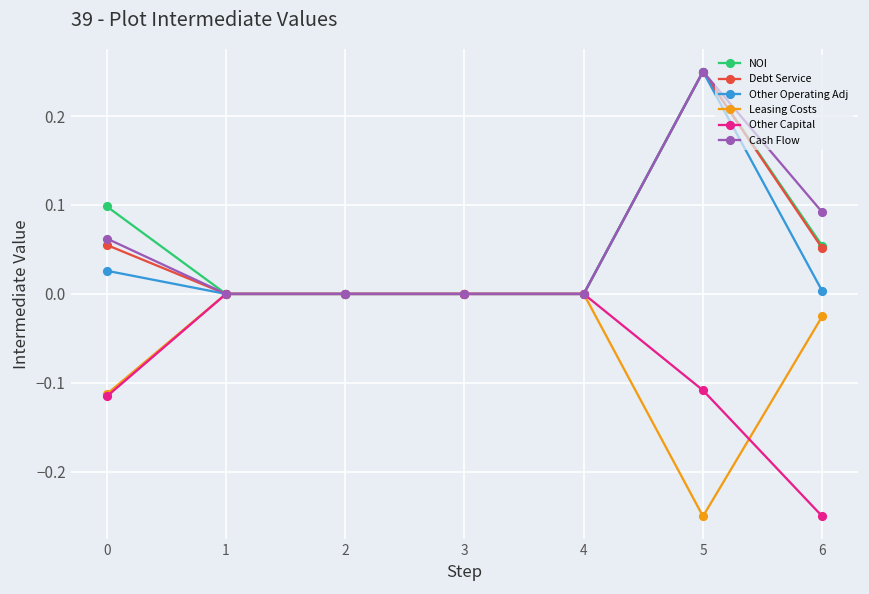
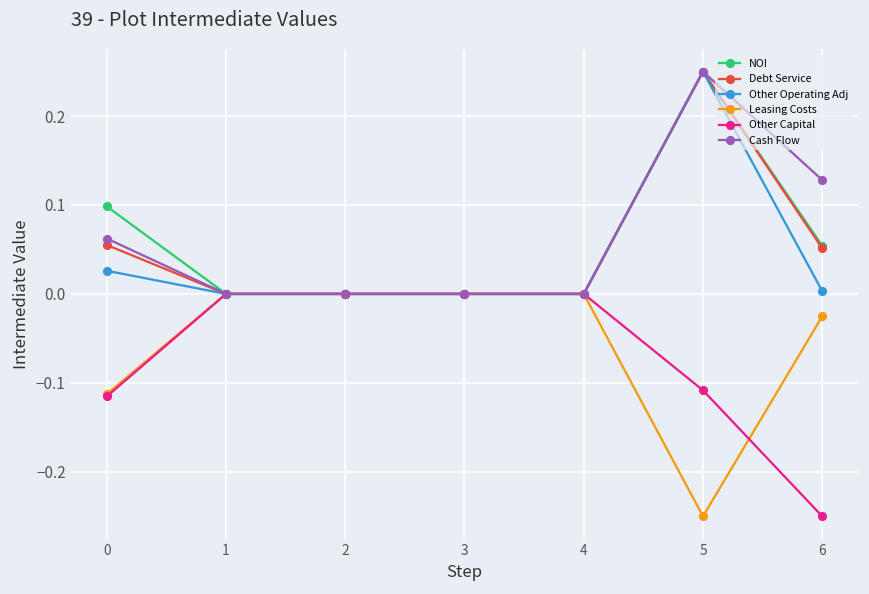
Cash Flow, 6: 0.09 -> 0.13
